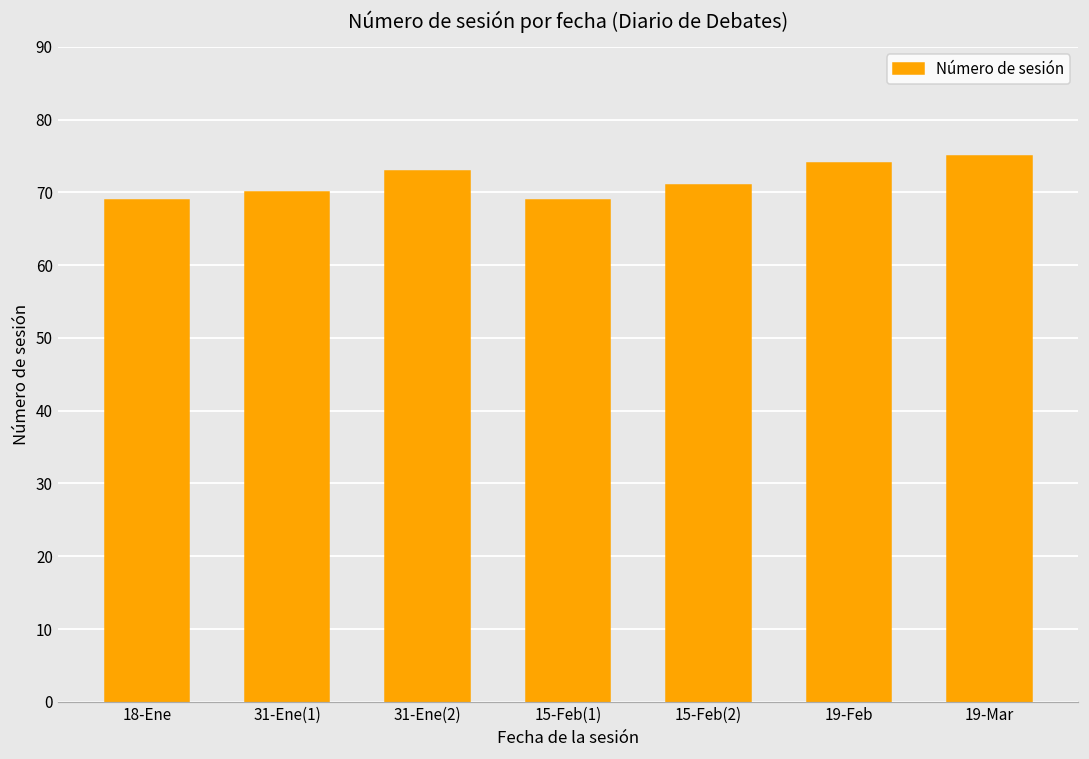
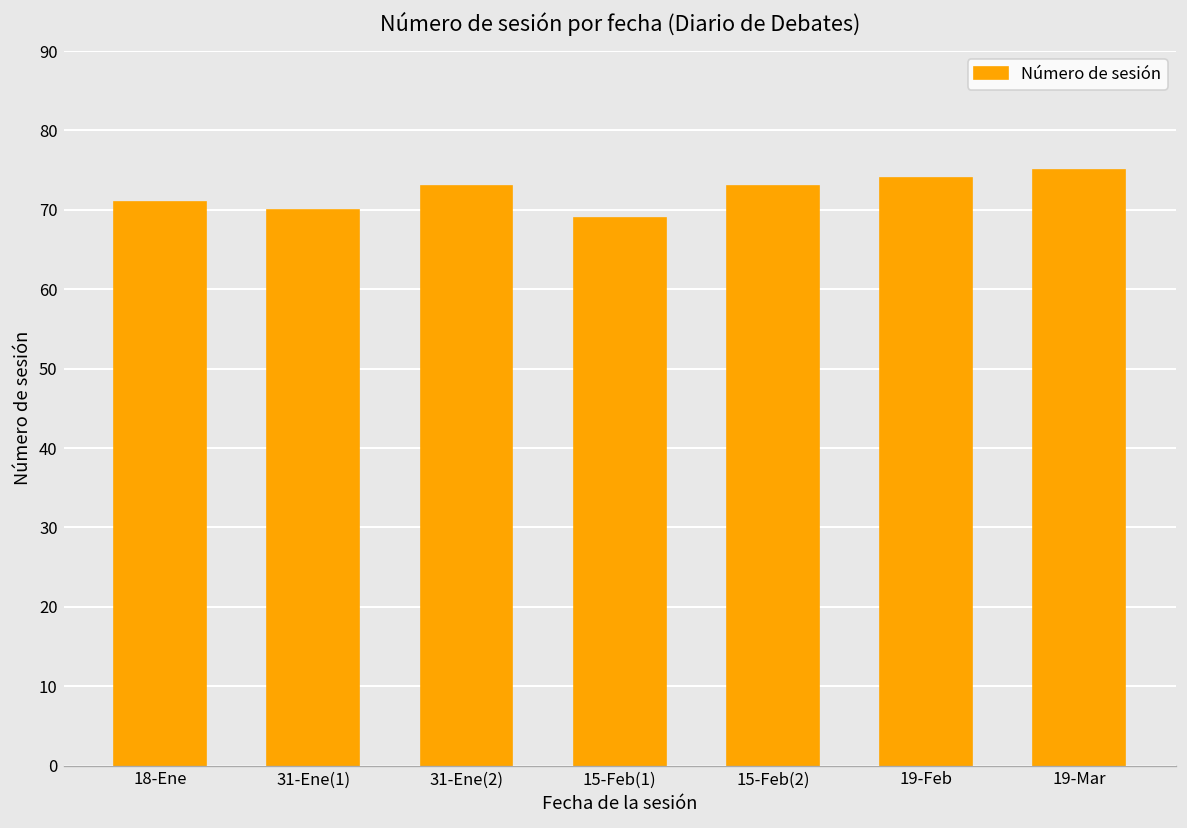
18-Ene: 69 -> 71
15-Feb(2): 71 -> 73
